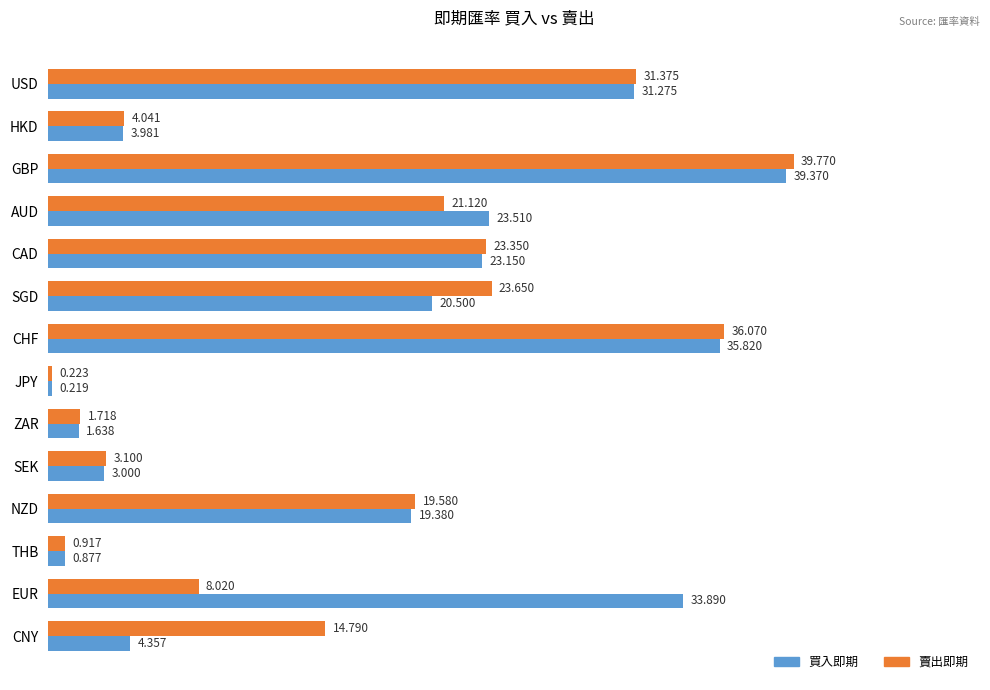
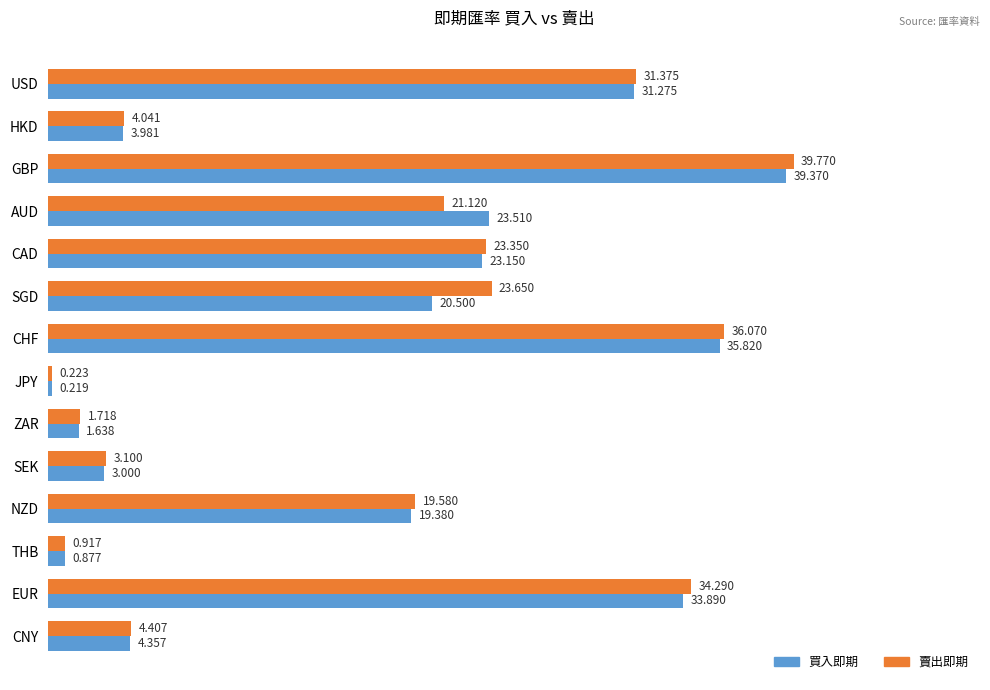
賣出即期, EUR: 8.020 -> 34.290
賣出即期, CNY: 14.790 -> 4.407
